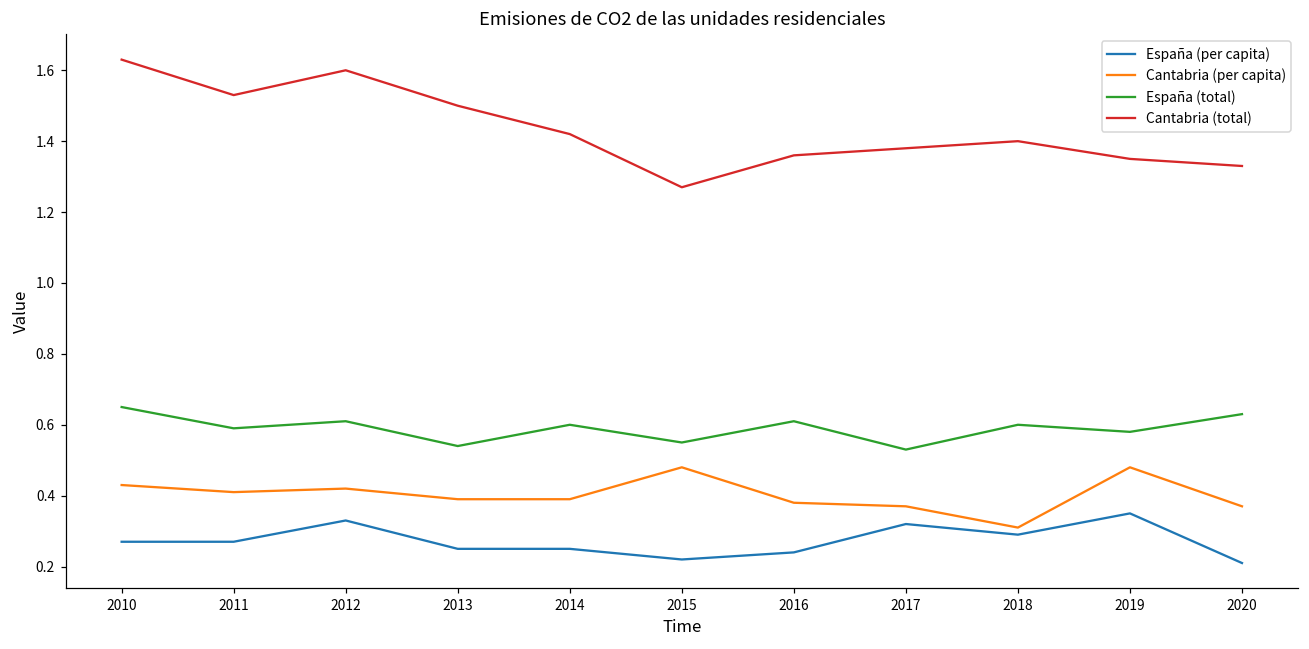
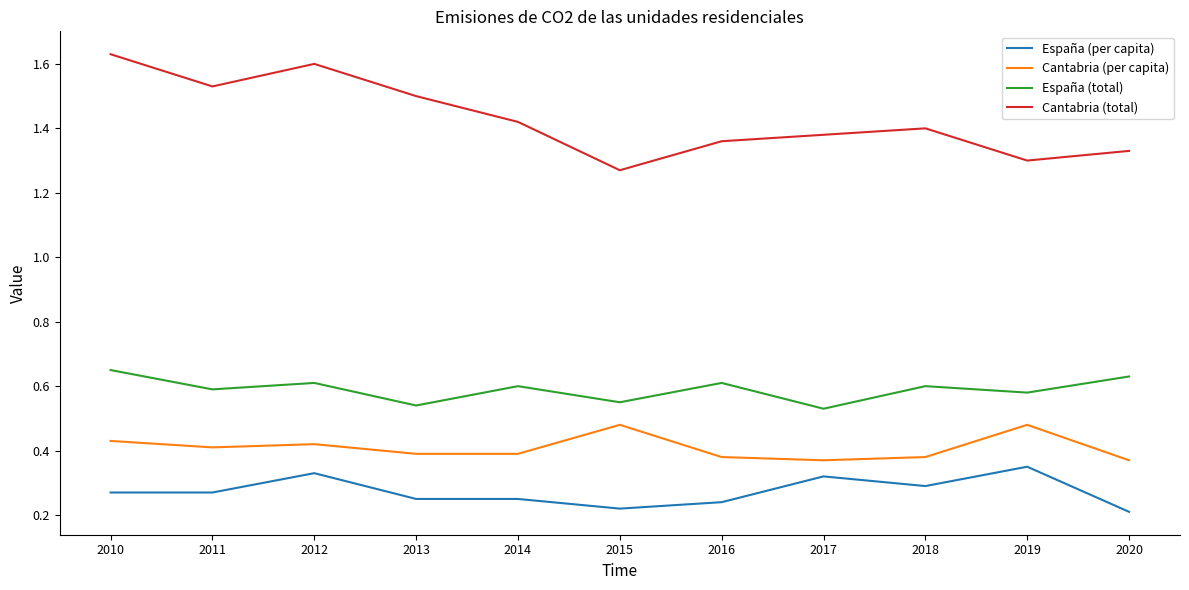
Cantabria (per capita), 2018: 0.31 -> 0.38
Cantabria (total), 2019: 1.35 -> 1.30
